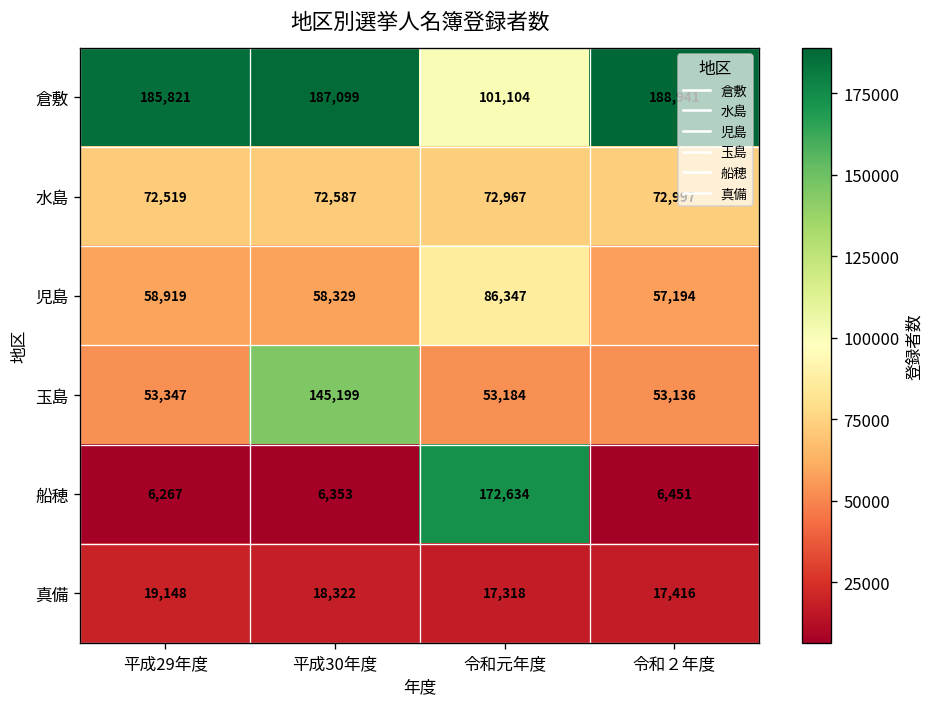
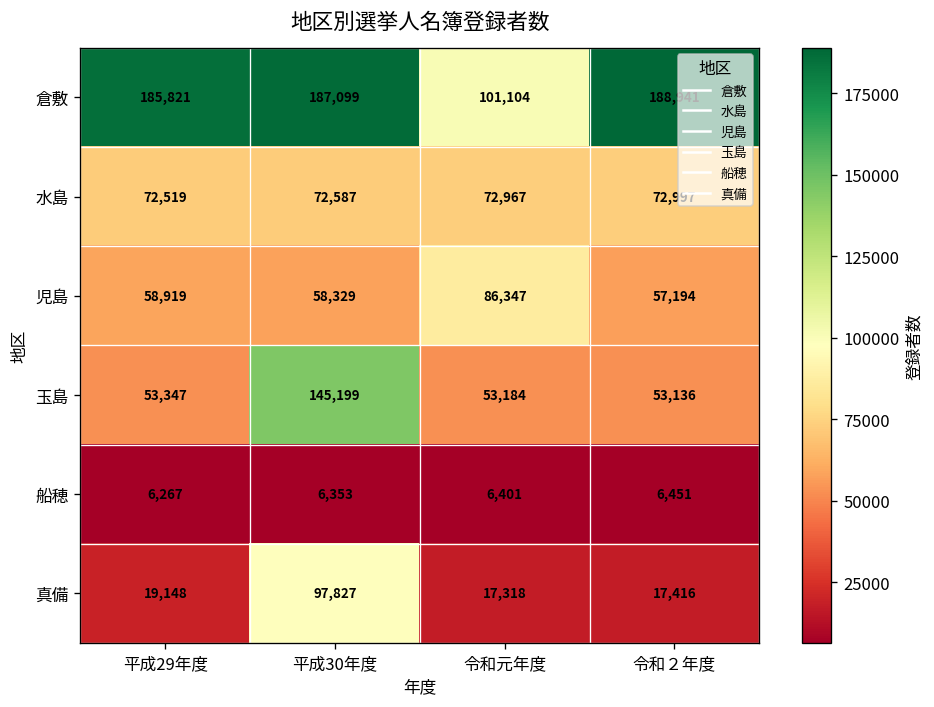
船穂, 令和元年度: 172,634 -> 6,401
真備, 平成30年度: 18,322 -> 97,827
